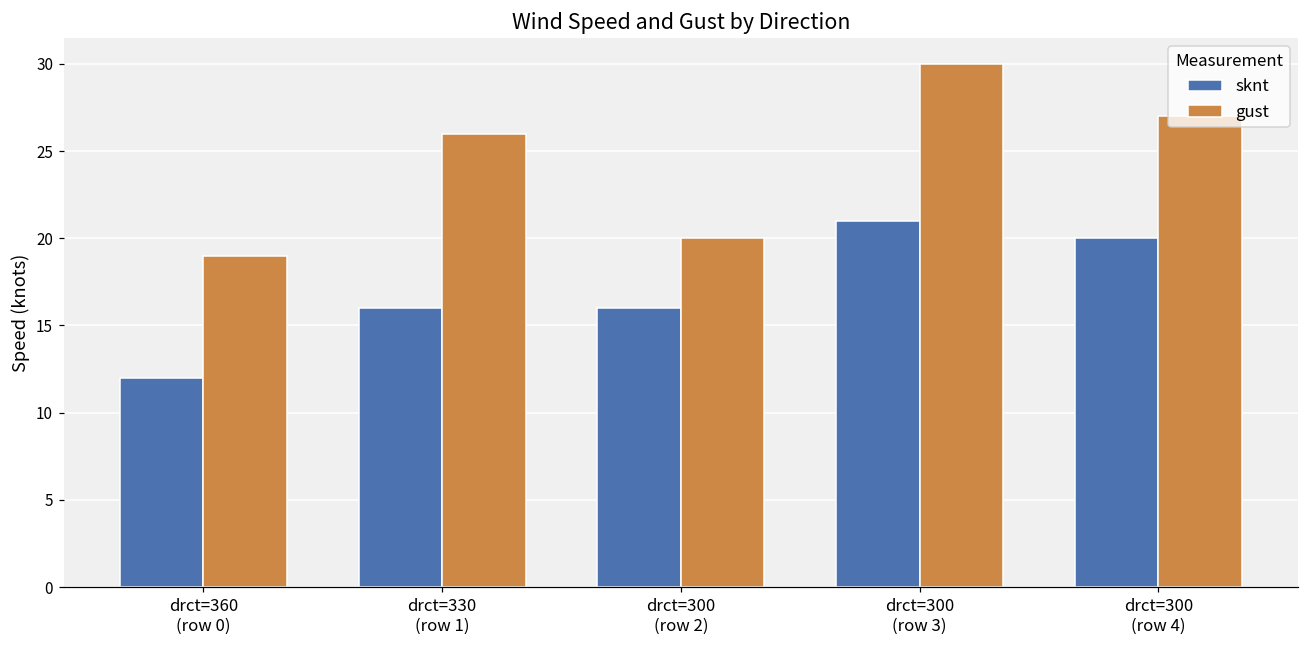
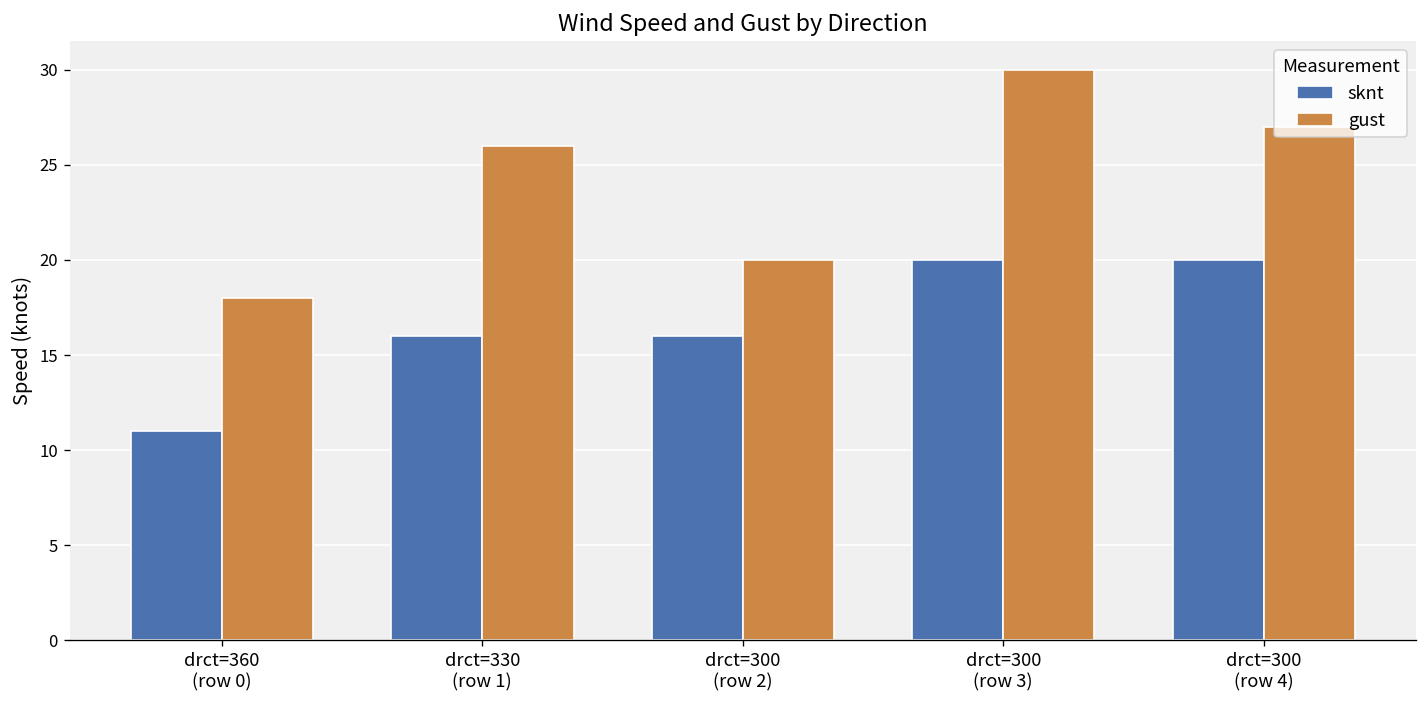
sknt, drct=360 (row 0): 12 -> 11
gust, drct=360 (row 0): 19 -> 18
sknt, drct=300 (row 3): 21 -> 20
